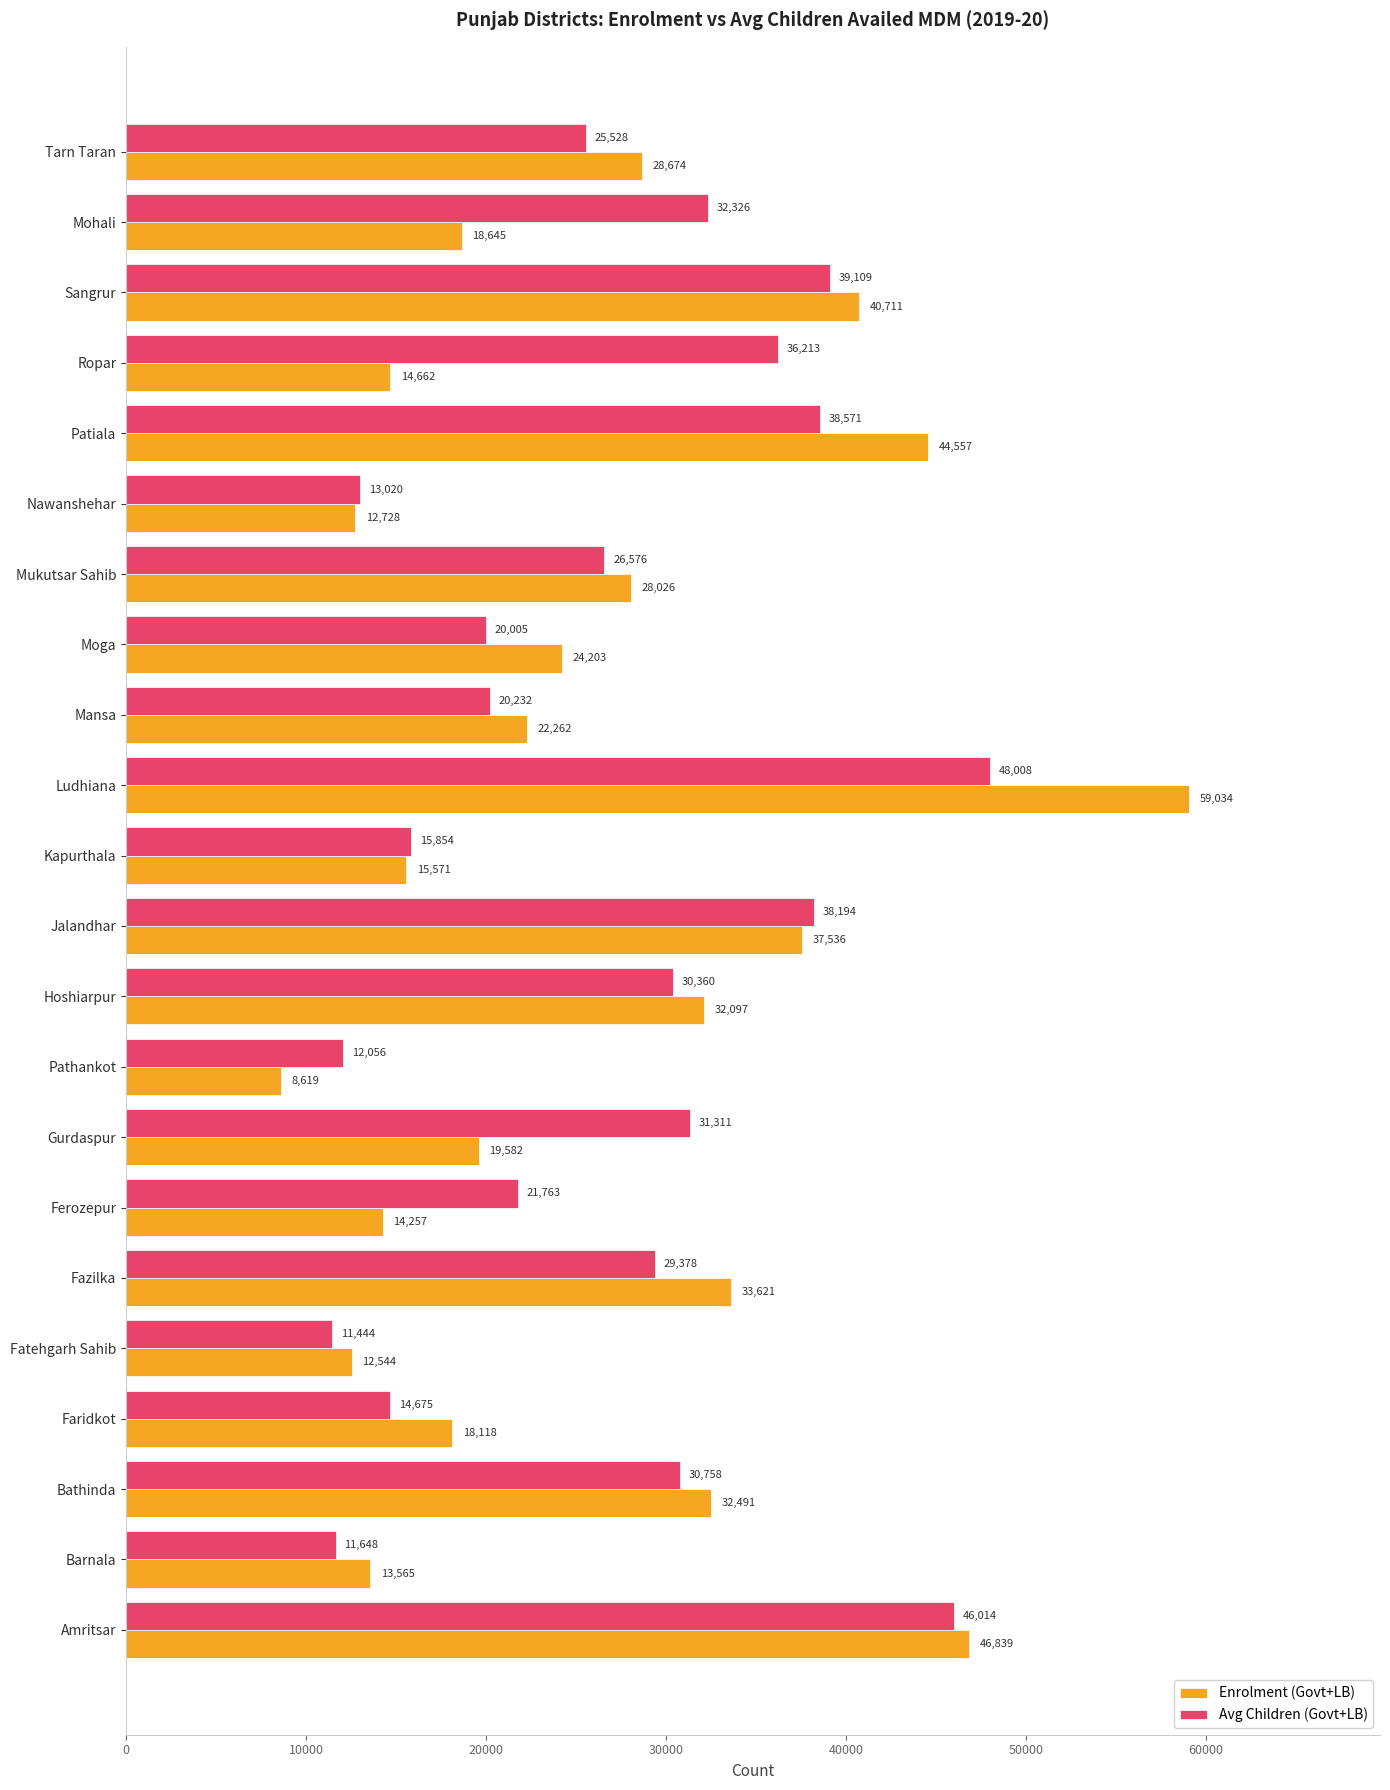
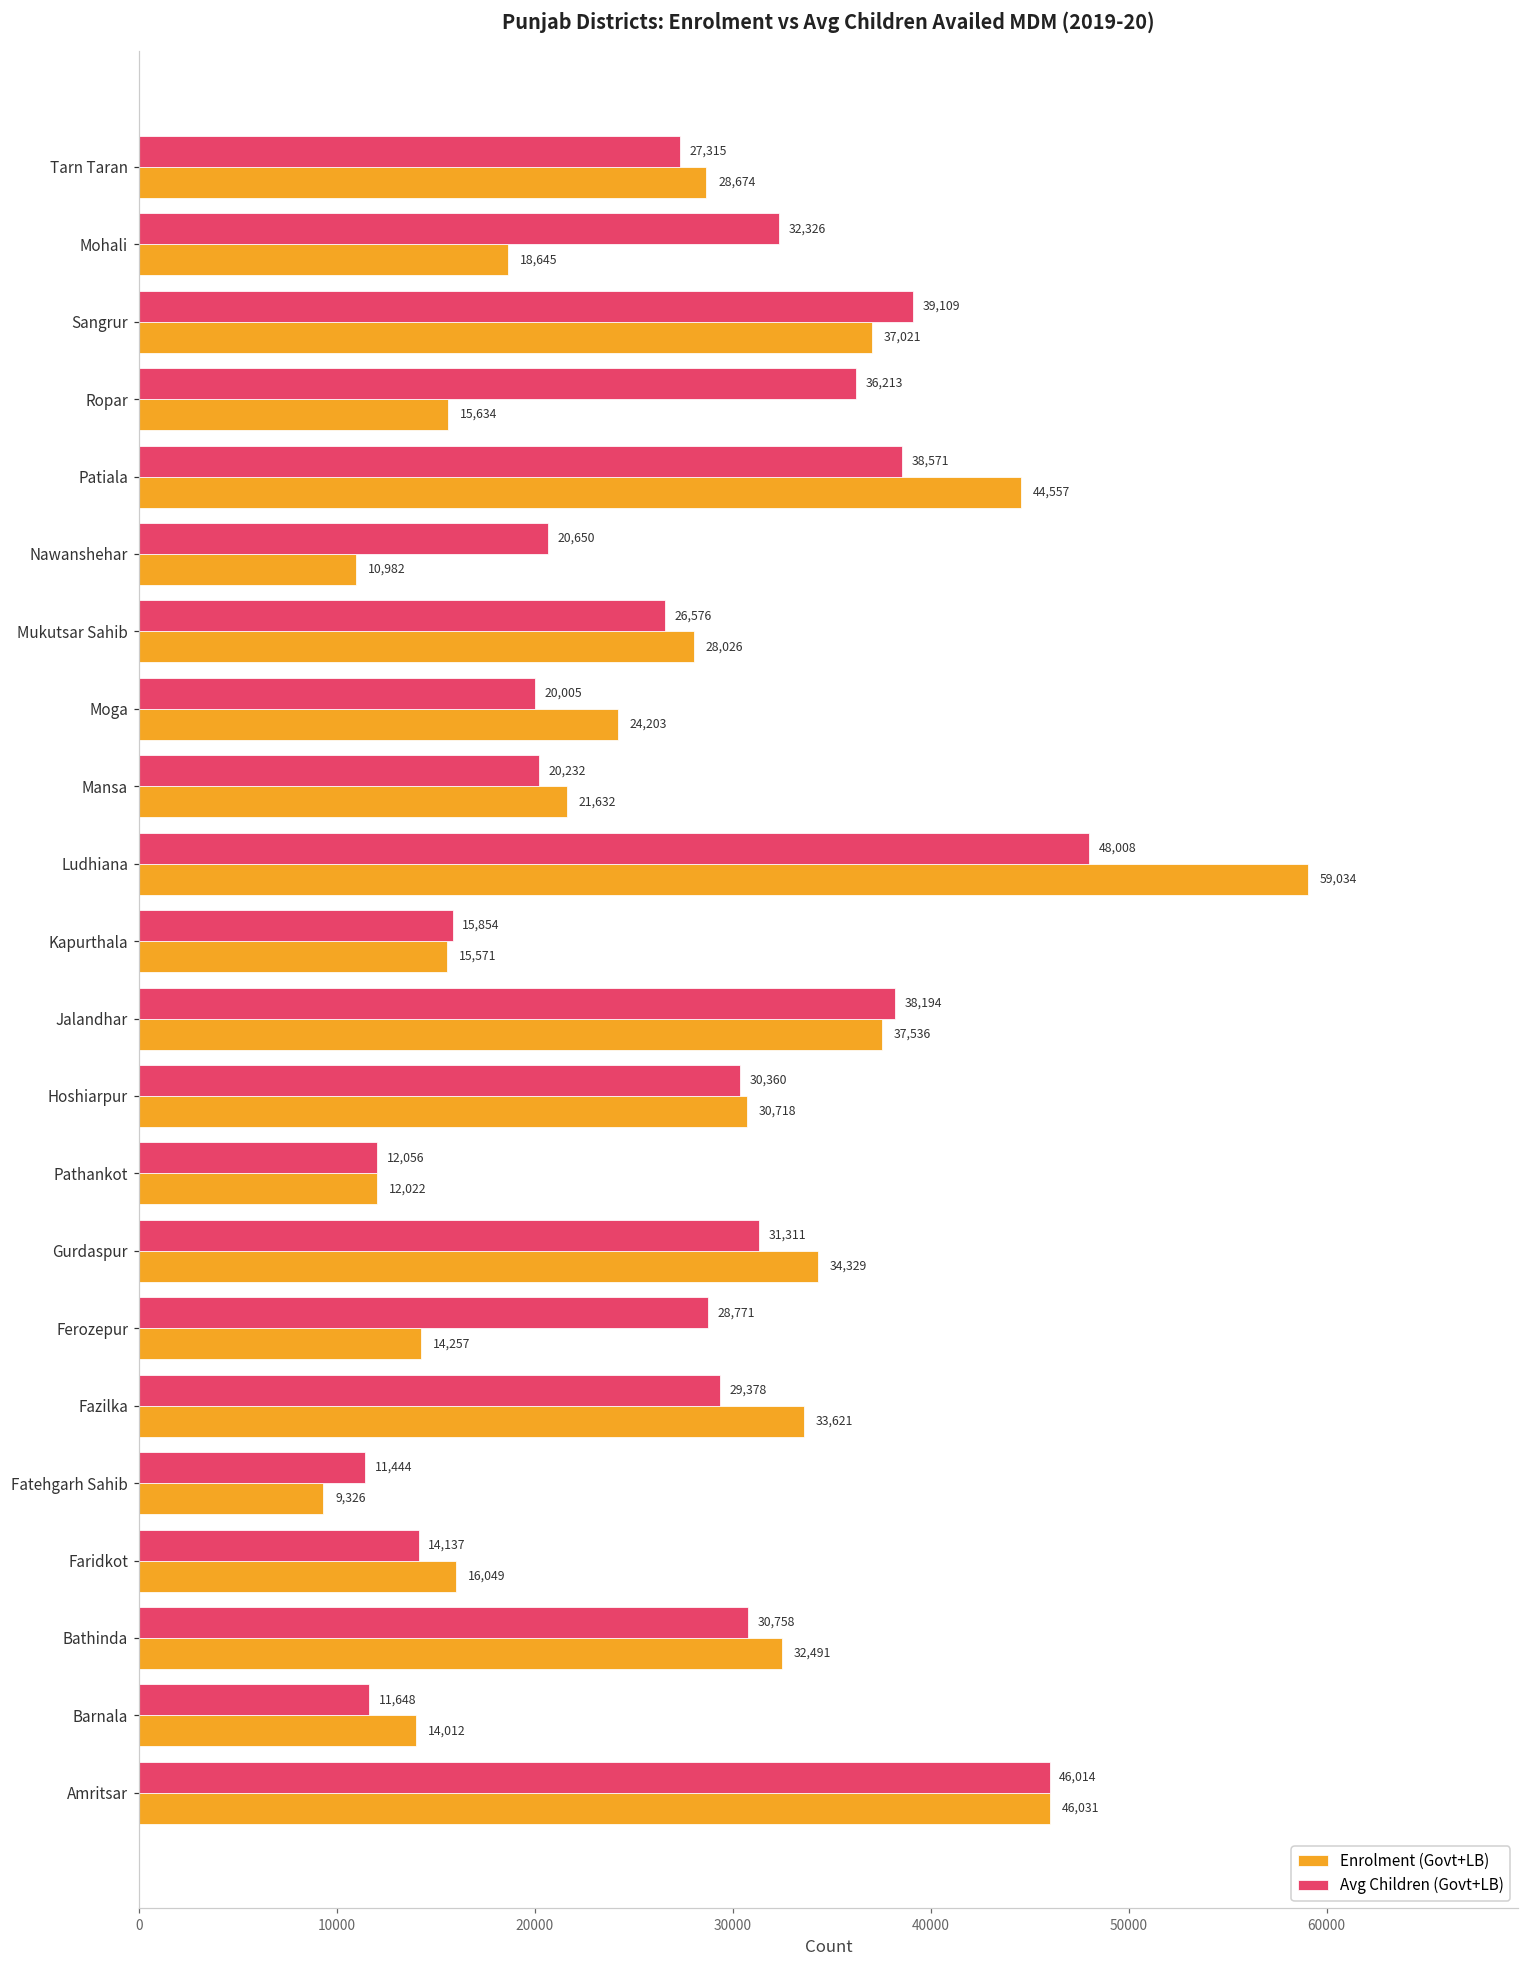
Avg Children (Govt+LB), Tarn Taran: 25,528 -> 27,315
Enrolment (Govt+LB), Sangrur: 40,711 -> 37,021
Enrolment (Govt+LB), Ropar: 14,662 -> 15,634
Avg Children (Govt+LB), Nawanshehar: 13,020 -> 20,650
Enrolment (Govt+LB), Nawanshehar: 12,728 -> 10,982
Enrolment (Govt+LB), Mansa: 22,262 -> 21,632
Enrolment (Govt+LB), Hoshiarpur: 32,097 -> 30,718
Enrolment (Govt+LB), Pathankot: 8,619 -> 12,022
Enrolment (Govt+LB), Gurdaspur: 19,582 -> 34,329
Avg Children (Govt+LB), Ferozepur: 21,763 -> 28,771
Enrolment (Govt+LB), Fatehgarh Sahib: 12,544 -> 9,326
Avg Children (Govt+LB), Faridkot: 14,675 -> 14,137
Enrolment (Govt+LB), Faridkot: 18,118 -> 16,049
Enrolment (Govt+LB), Barnala: 13,565 -> 14,012
Enrolment (Govt+LB), Amritsar: 46,839 -> 46,031
